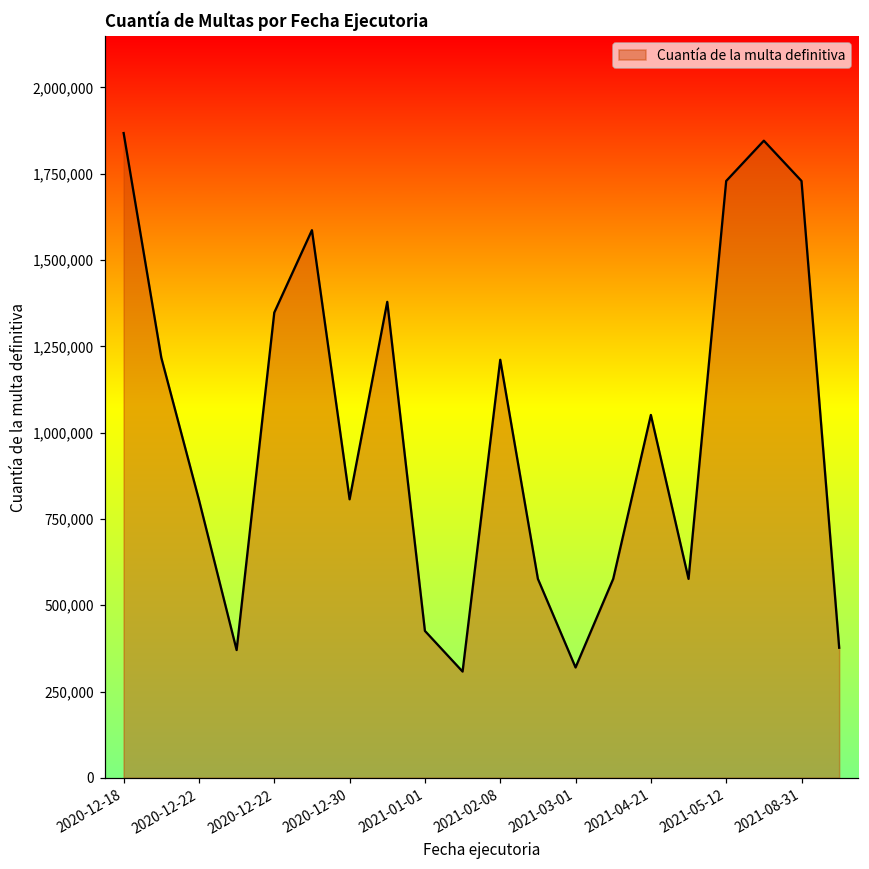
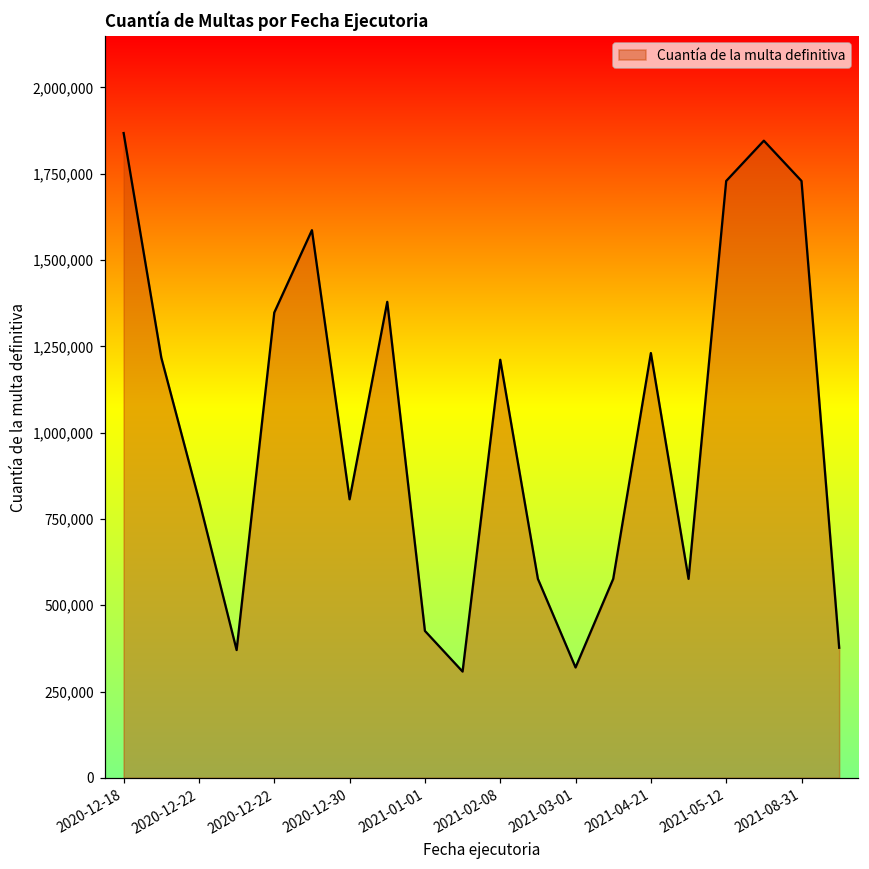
2021-04-21: 1,050,000 -> 1,230,000
